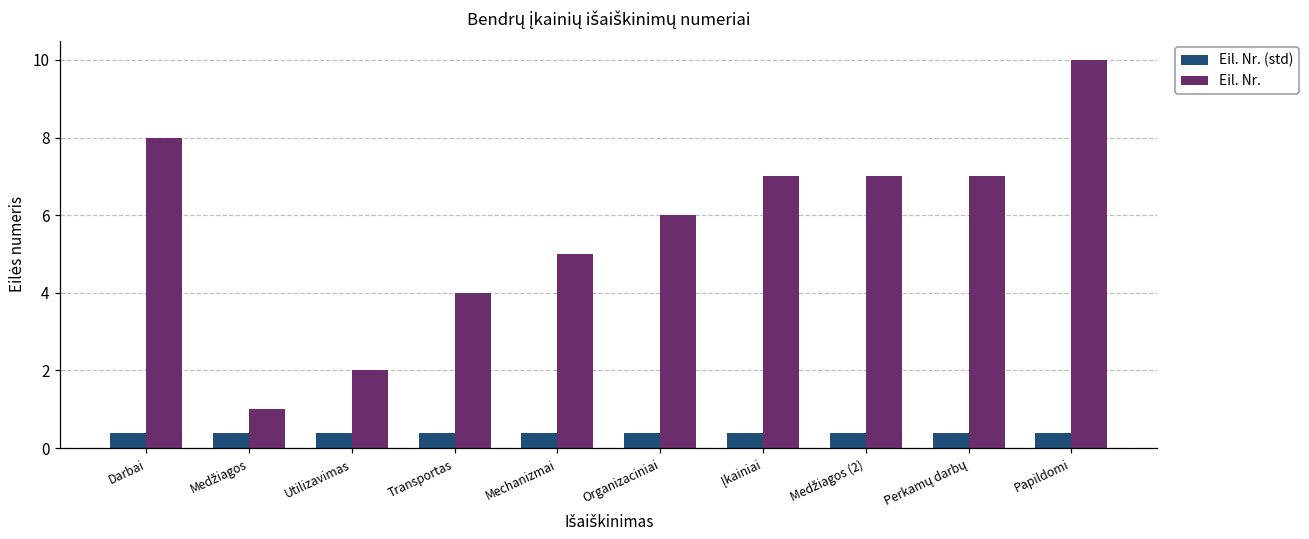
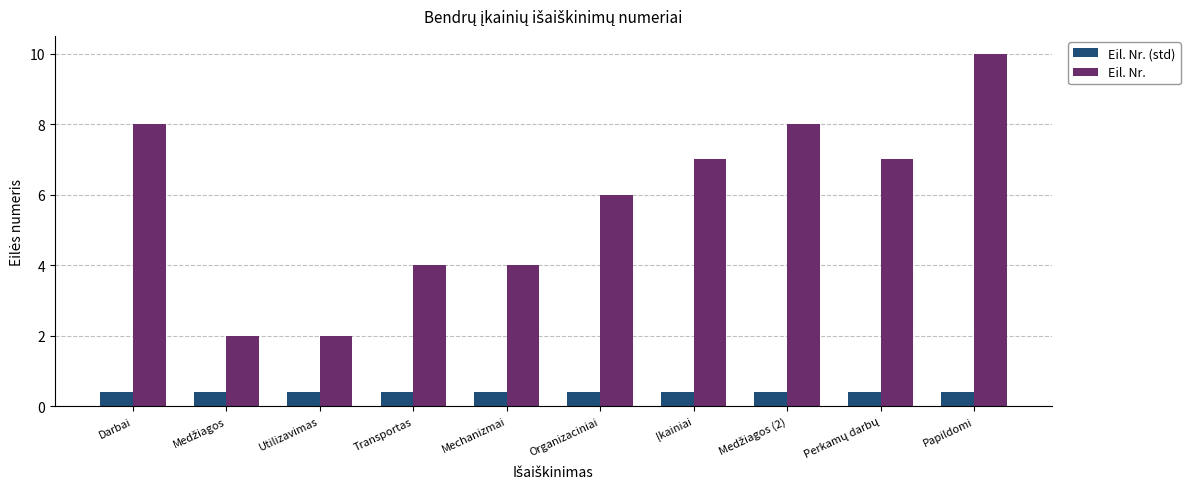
Eil. Nr., Medžiagos: 1 -> 2
Eil. Nr., Mechanizmai: 5 -> 4
Eil. Nr., Medžiagos (2): 7 -> 8
